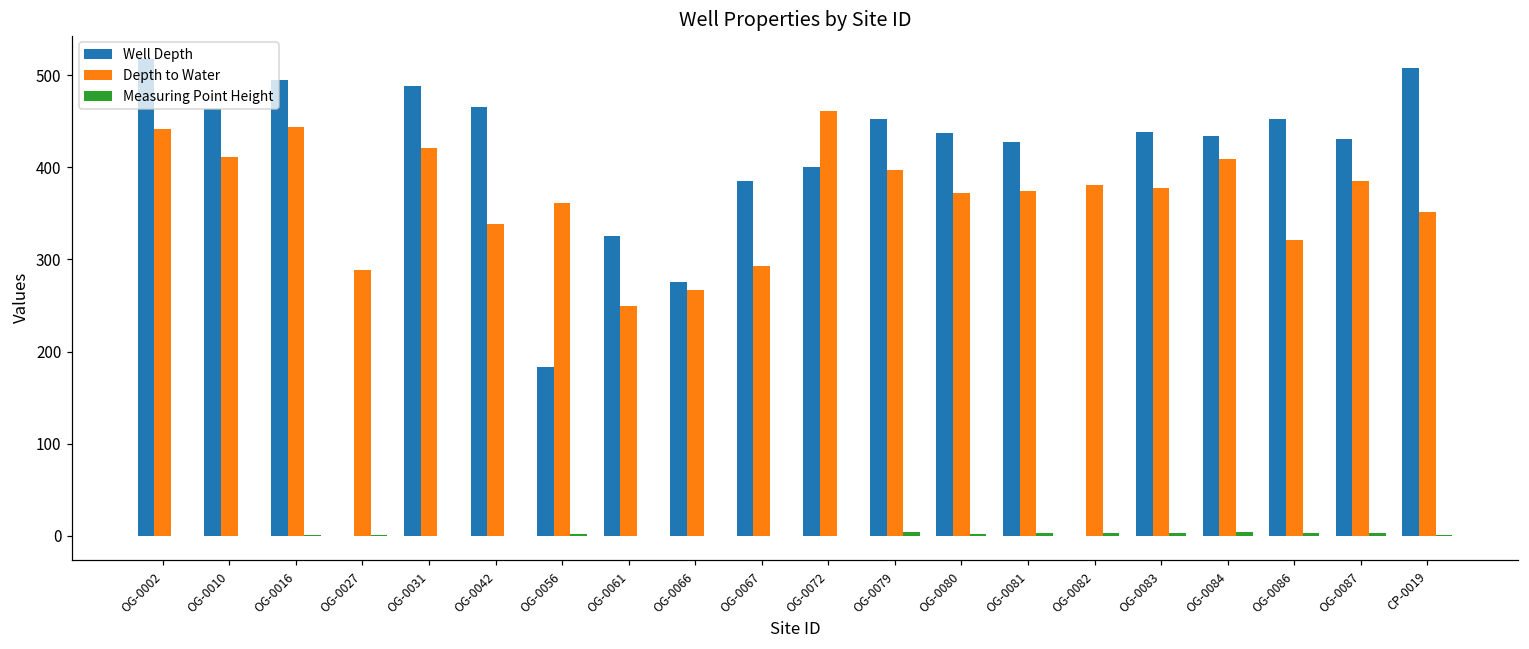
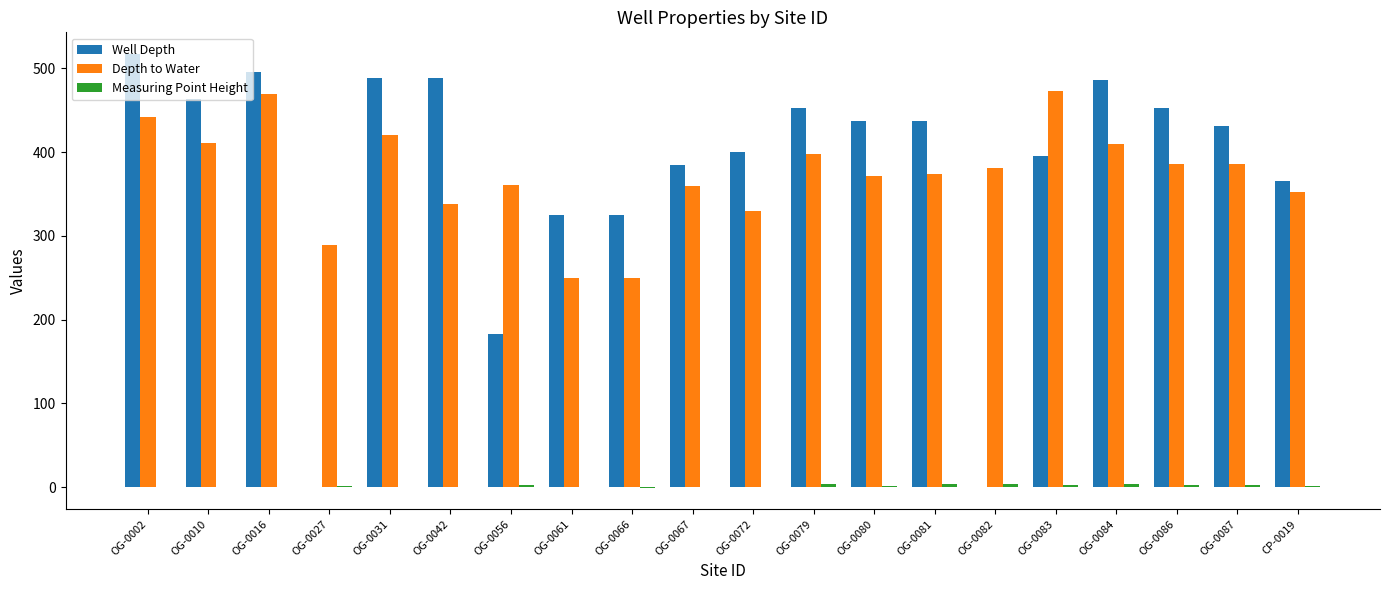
Depth to Water, OG-0016: 440 -> 470
Well Depth, OG-0042: 470 -> 490
Well Depth, OG-0066: 280 -> 330
Depth to Water, OG-0066: 270 -> 250
Depth to Water, OG-0067: 290 -> 360
Depth to Water, OG-0072: 460 -> 330
Well Depth, OG-0081: 430 -> 440
Well Depth, OG-0083: 440 -> 400
Depth to Water, OG-0083: 380 -> 470
Well Depth, OG-0084: 430 -> 490
Depth to Water, OG-0086: 320 -> 390
Well Depth, CP-0019: 510 -> 370
